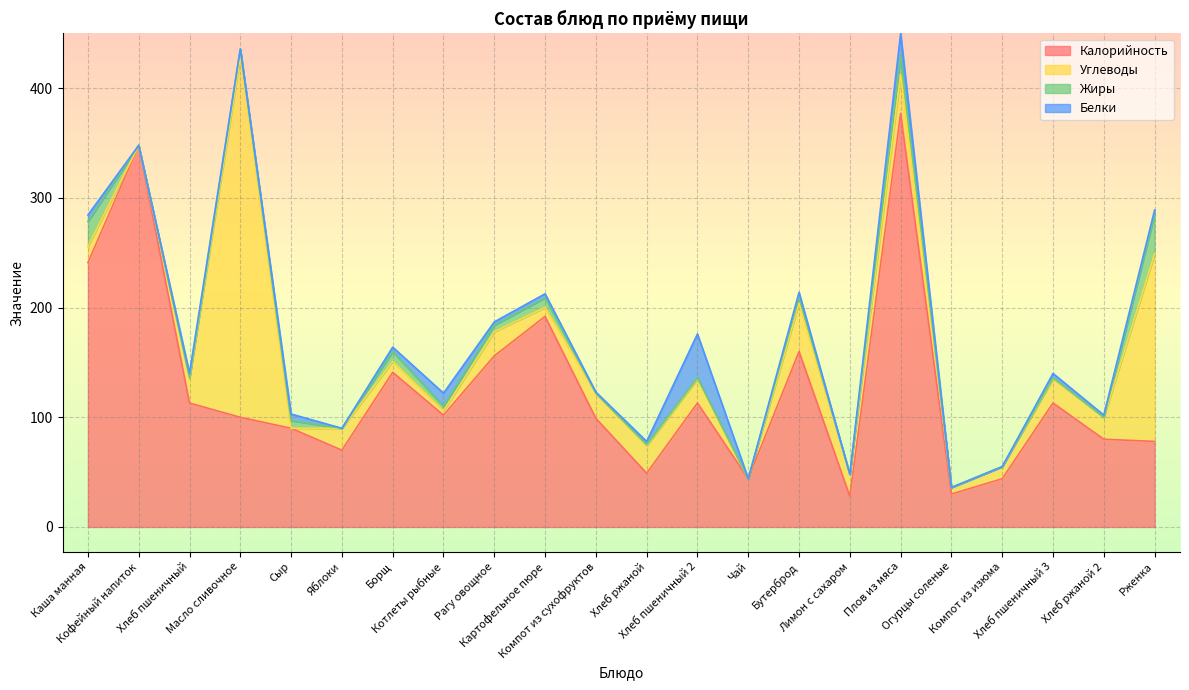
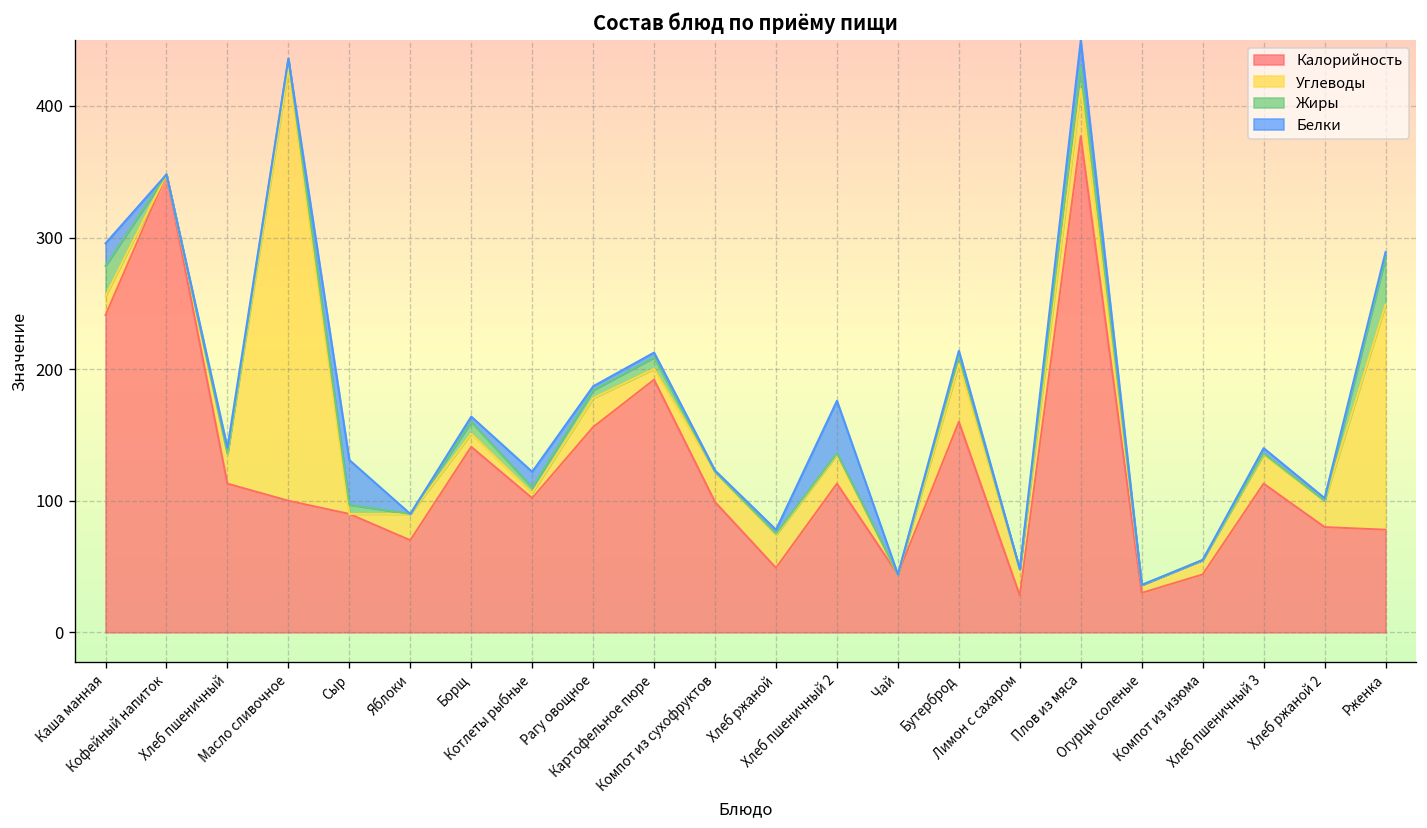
Белки, Каша манная: 6 -> 17
Белки, Сыр: 6 -> 34
